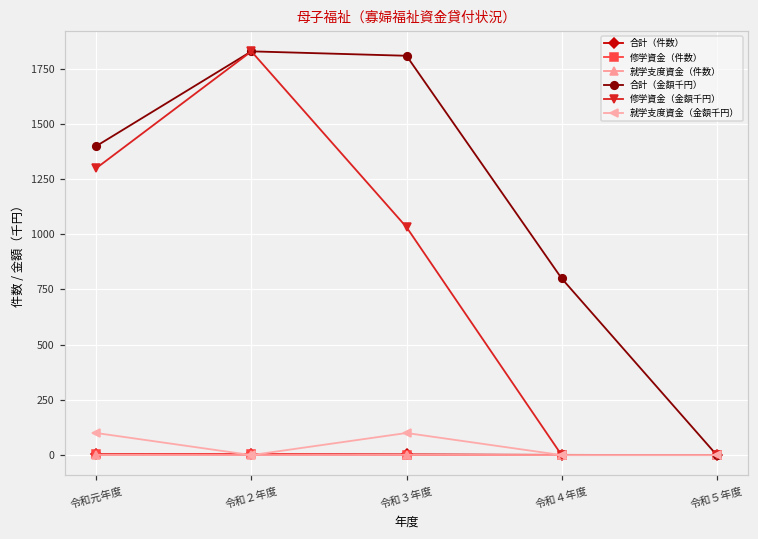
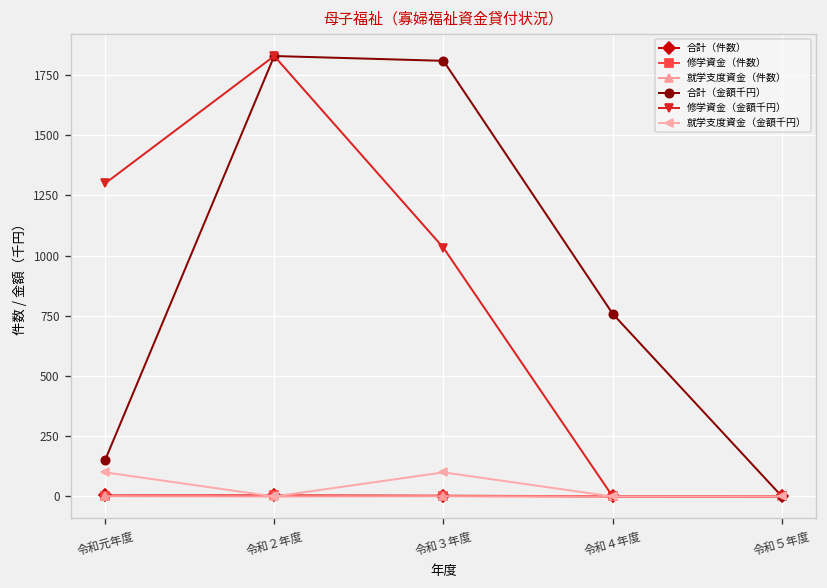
合計（金額千円）, 令和元年度: 1400 -> 150
合計（金額千円）, 令和４年度: 800 -> 760
